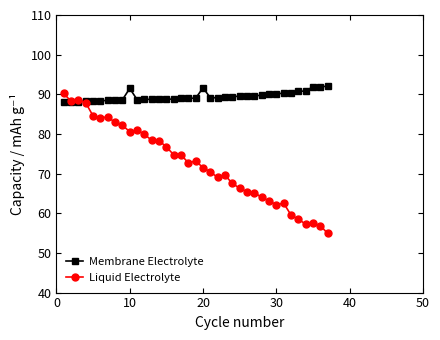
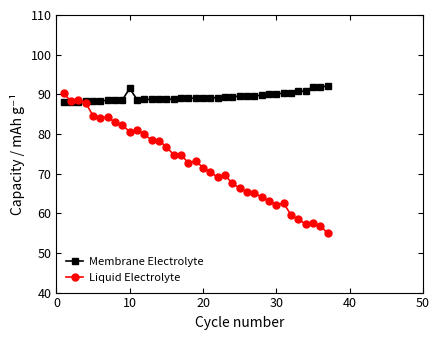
Membrane Electrolyte, 20: 92 -> 89
